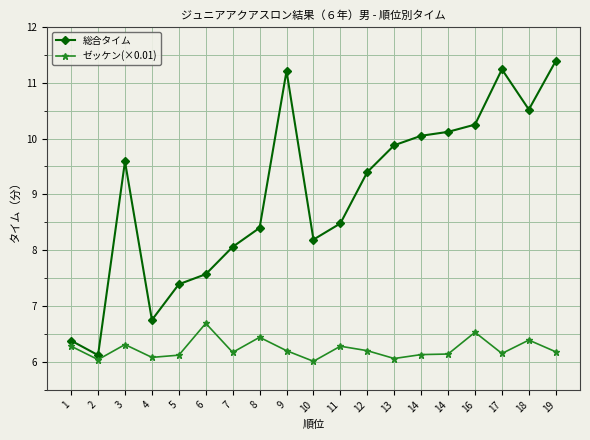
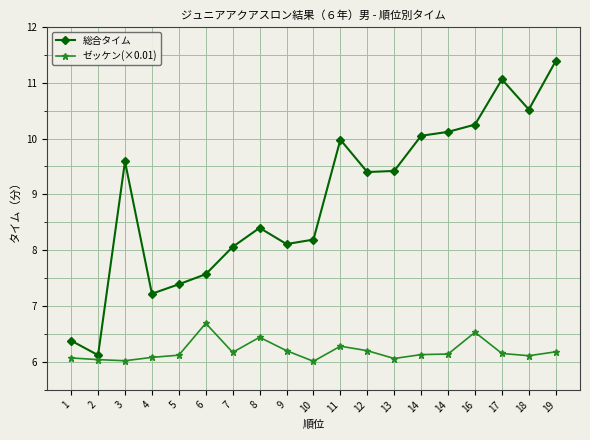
ゼッケン(×0.01), 1: 6.3 -> 6.1
ゼッケン(×0.01), 3: 6.3 -> 6.0
総合タイム, 4: 6.8 -> 7.2
総合タイム, 9: 11.2 -> 8.1
総合タイム, 11: 8.5 -> 10.0
総合タイム, 13: 9.9 -> 9.4
総合タイム, 17: 11.2 -> 11.1
ゼッケン(×0.01), 18: 6.4 -> 6.1
